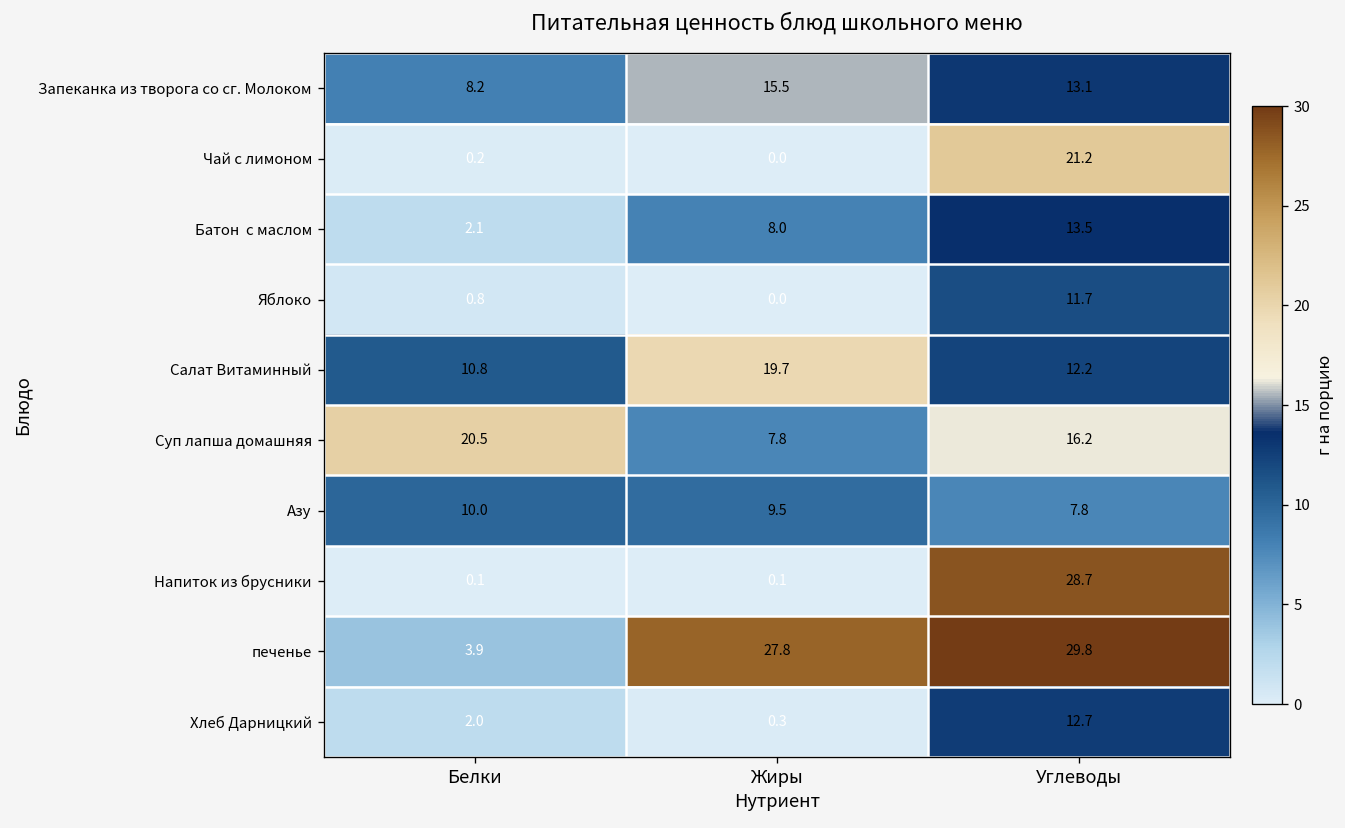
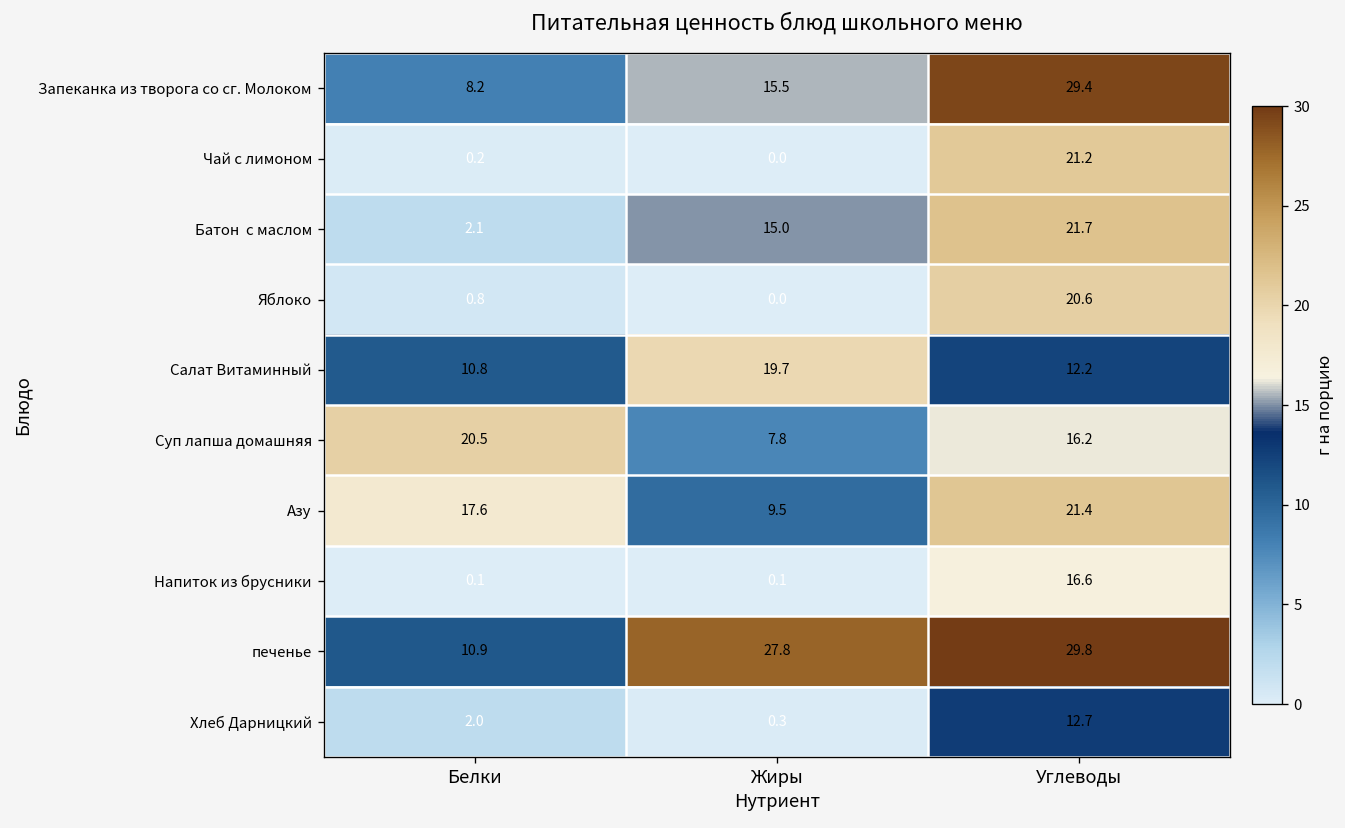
Запеканка из творога со сг. Молоком, Углеводы: 13.1 -> 29.4
Батон с маслом, Жиры: 8.0 -> 15.0
Батон с маслом, Углеводы: 13.5 -> 21.7
Яблоко, Углеводы: 11.7 -> 20.6
Азу, Белки: 10.0 -> 17.6
Азу, Углеводы: 7.8 -> 21.4
Напиток из брусники, Углеводы: 28.7 -> 16.6
печенье, Белки: 3.9 -> 10.9
